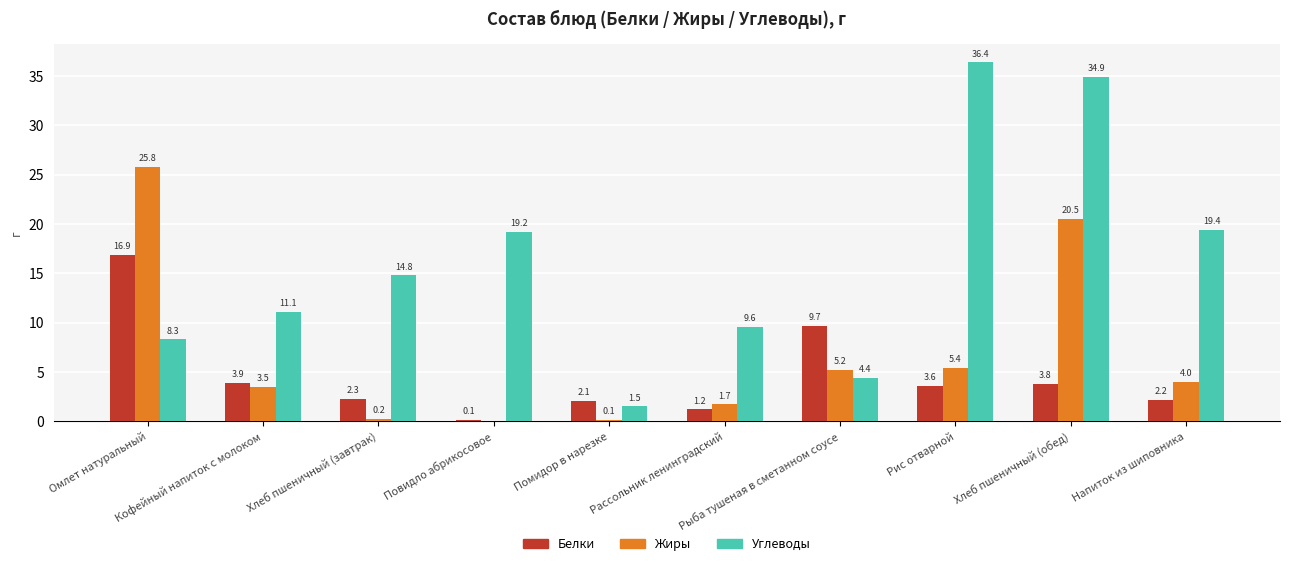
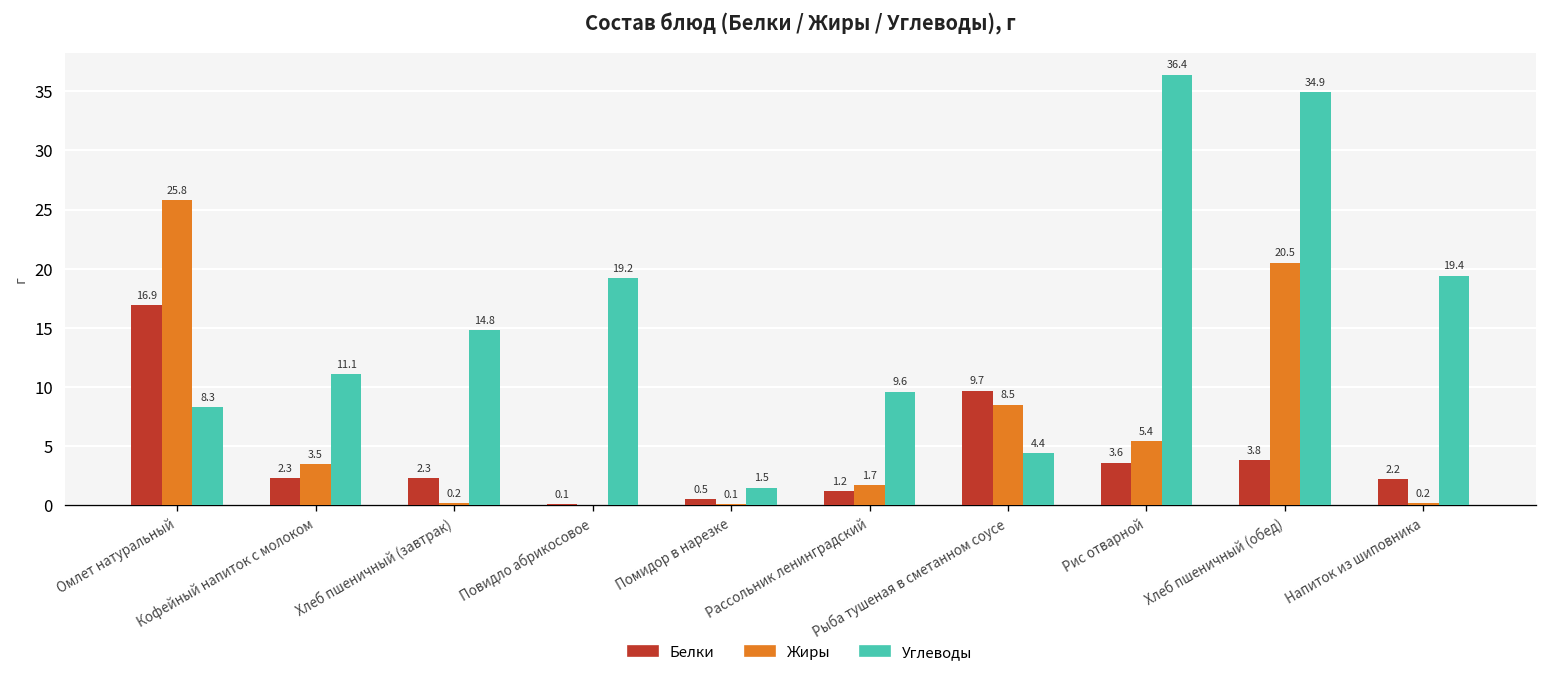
Белки, Кофейный напиток с молоком: 3.9 -> 2.3
Белки, Помидор в нарезке: 2.1 -> 0.5
Жиры, Рыба тушеная в сметанном соусе: 5.2 -> 8.5
Жиры, Напиток из шиповника: 4.0 -> 0.2
